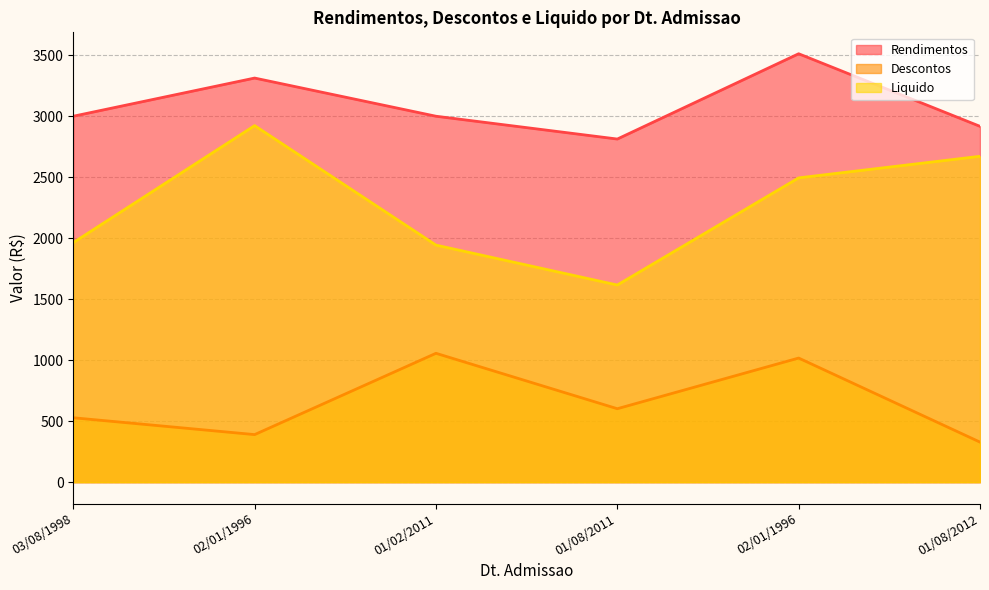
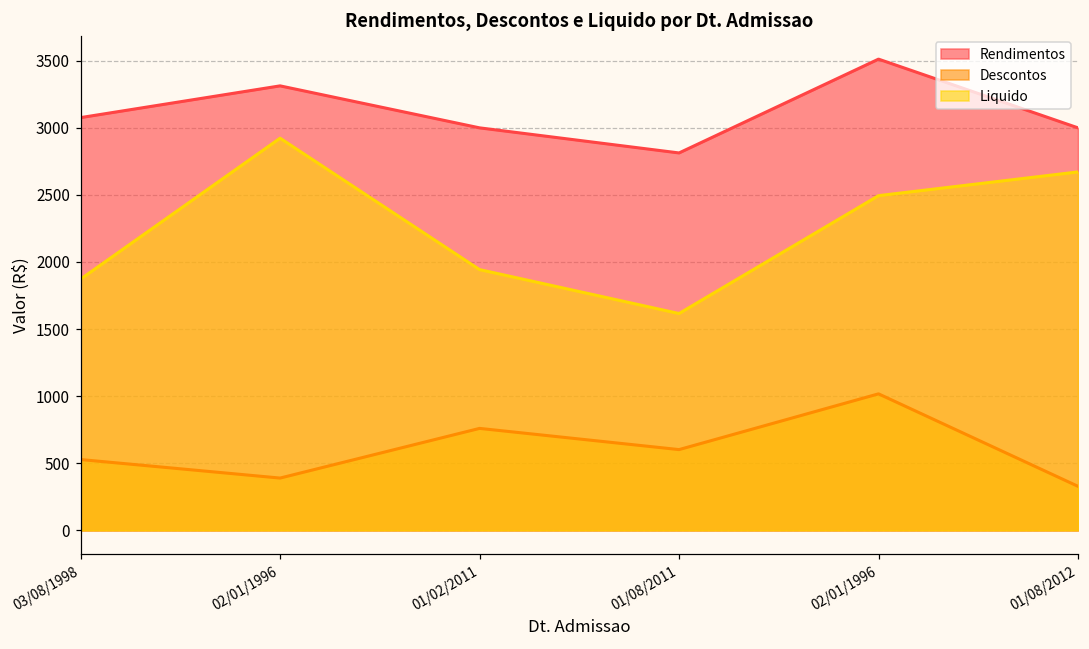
Rendimentos, 03/08/1998: 3000 -> 3080
Liquido, 03/08/1998: 1960 -> 1870
Descontos, 01/02/2011: 1060 -> 760
Rendimentos, 01/08/2012: 2920 -> 3000
